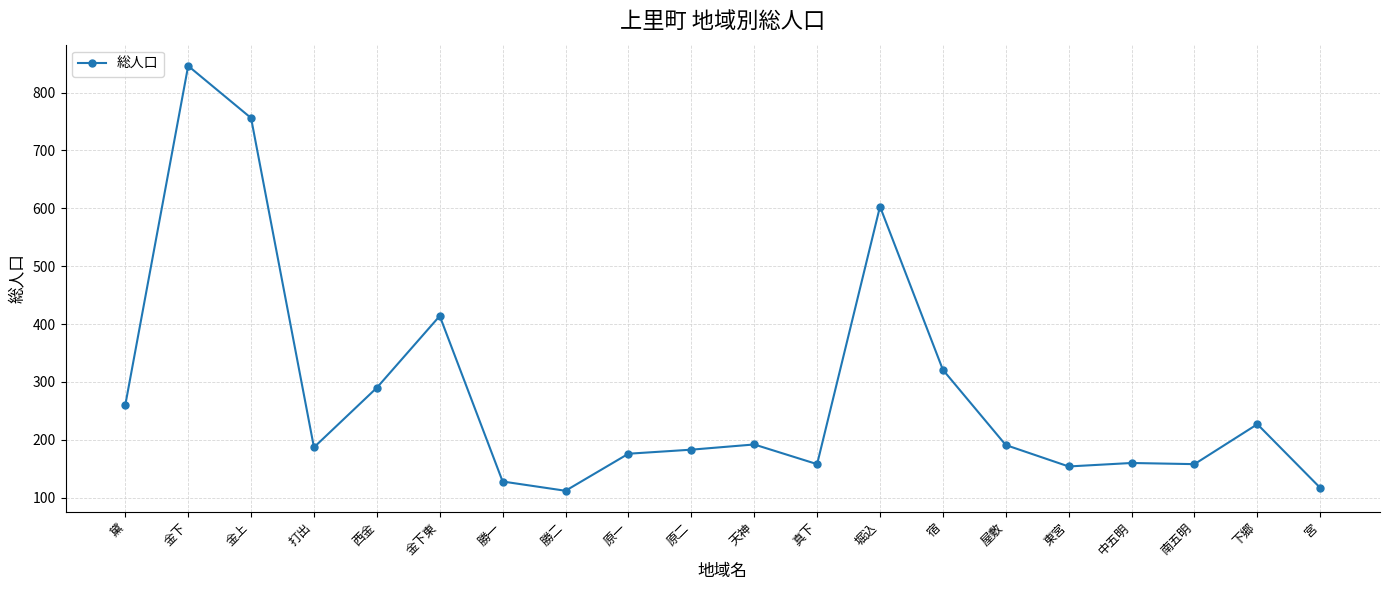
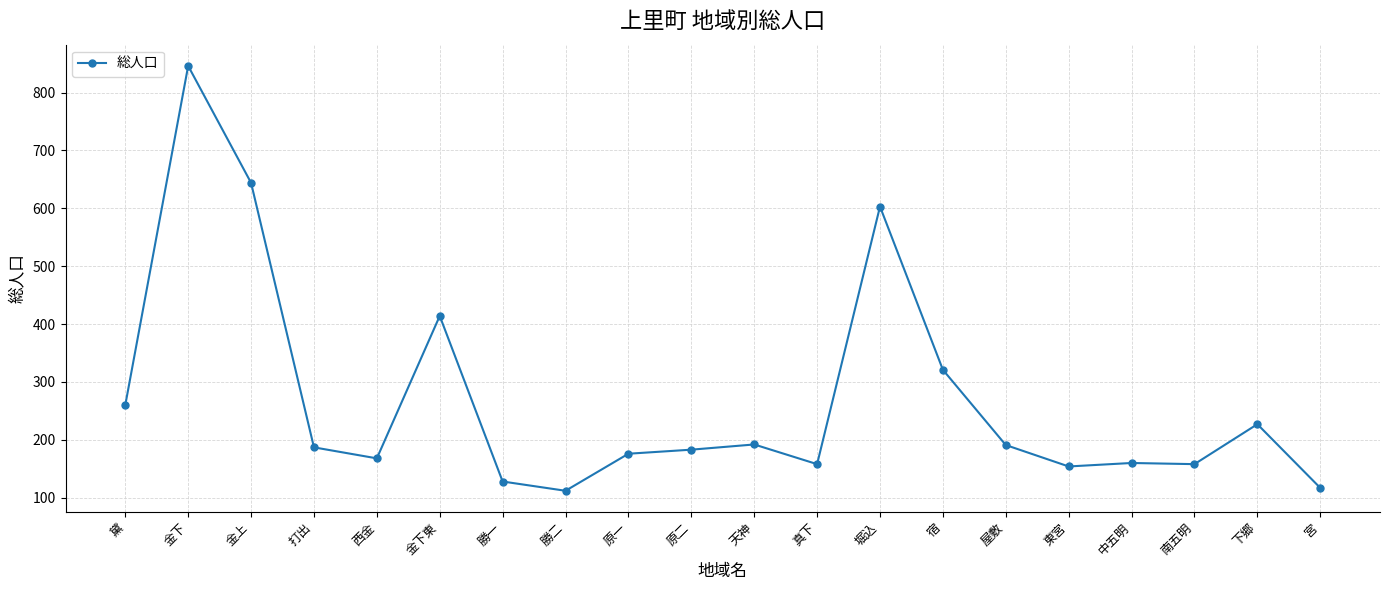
金上: 760 -> 640
西金: 290 -> 170
